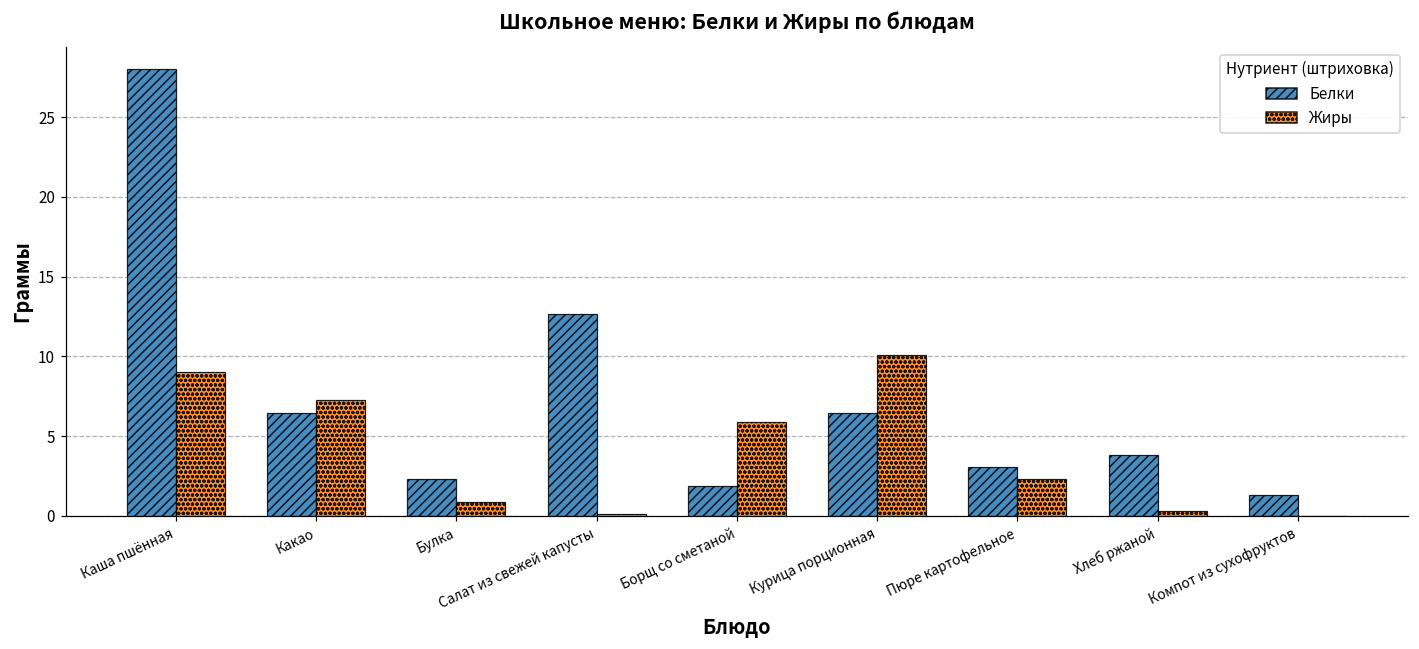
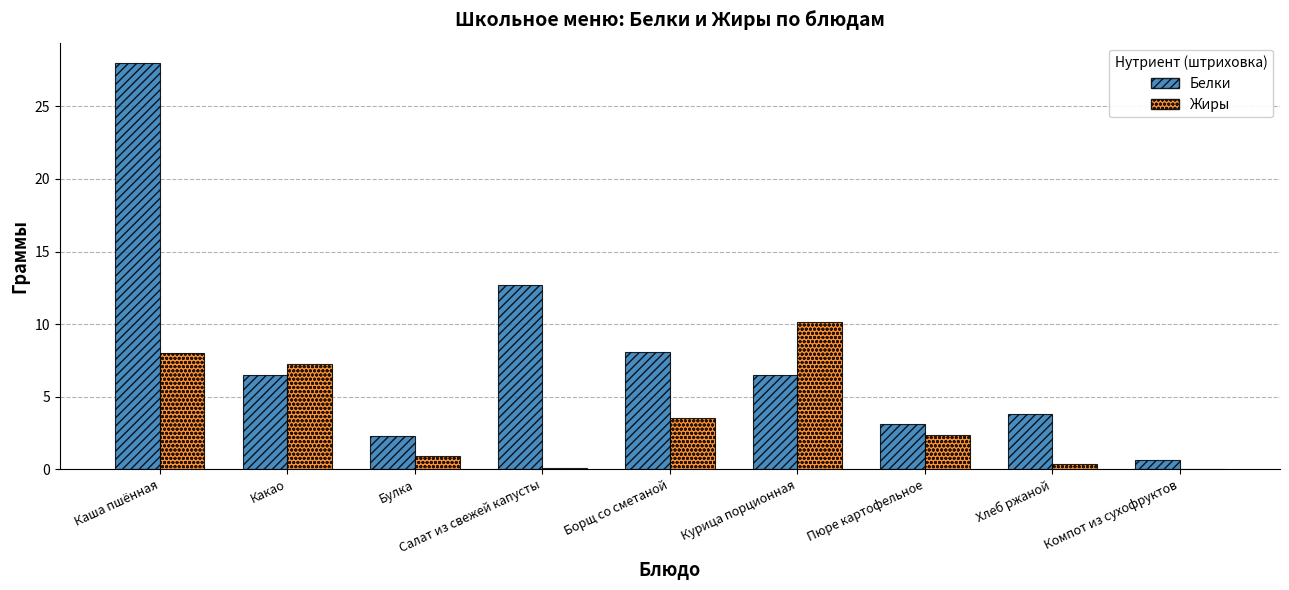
Жиры, Каша пшённая: 9 -> 8
Белки, Борщ со сметаной: 1.9 -> 8.1
Жиры, Борщ со сметаной: 5.9 -> 3.6
Белки, Компот из сухофруктов: 1.3 -> 0.6
